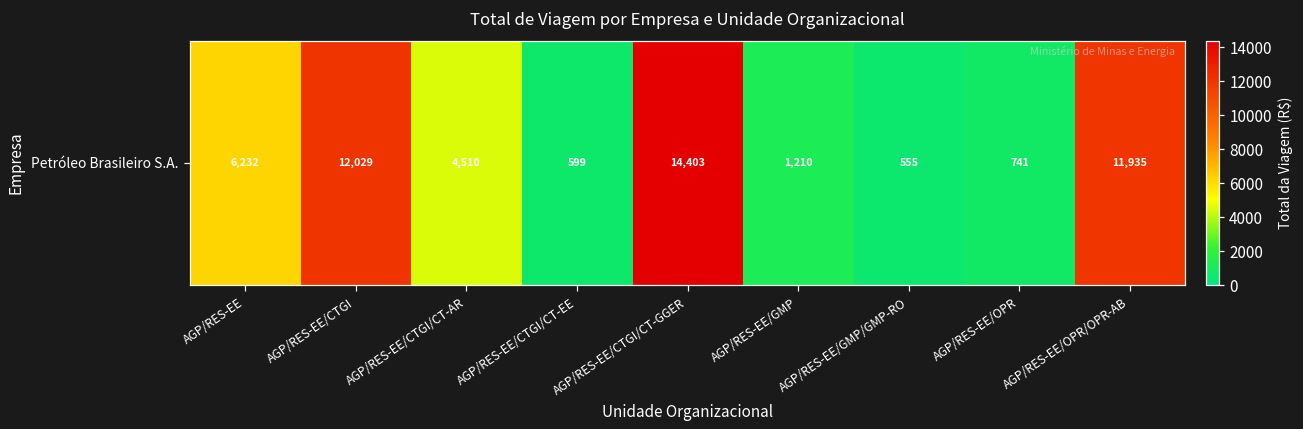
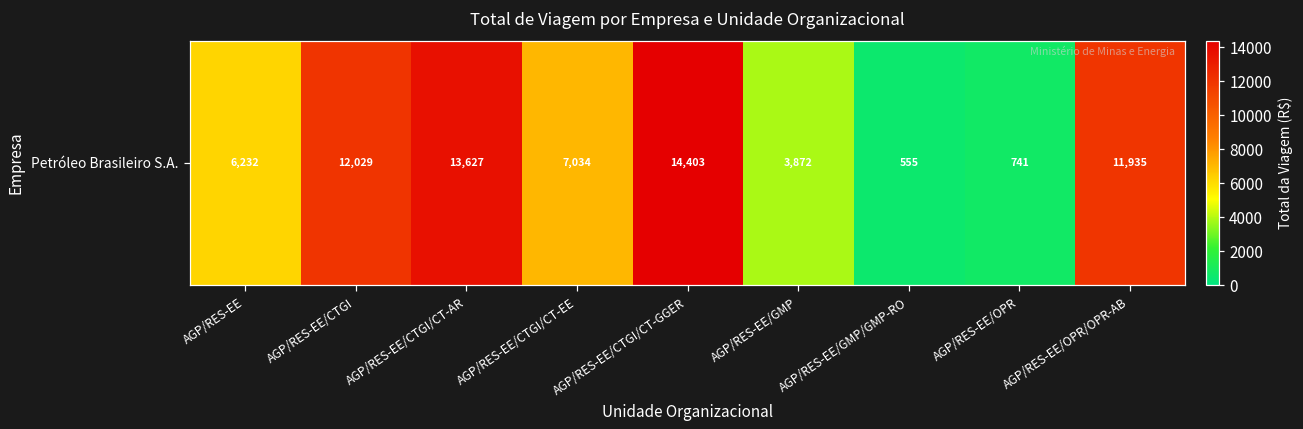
Petróleo Brasileiro S.A., AGP/RES-EE/CTGI/CT-AR: 4,510 -> 13,627
Petróleo Brasileiro S.A., AGP/RES-EE/CTGI/CT-EE: 599 -> 7,034
Petróleo Brasileiro S.A., AGP/RES-EE/GMP: 1,210 -> 3,872
